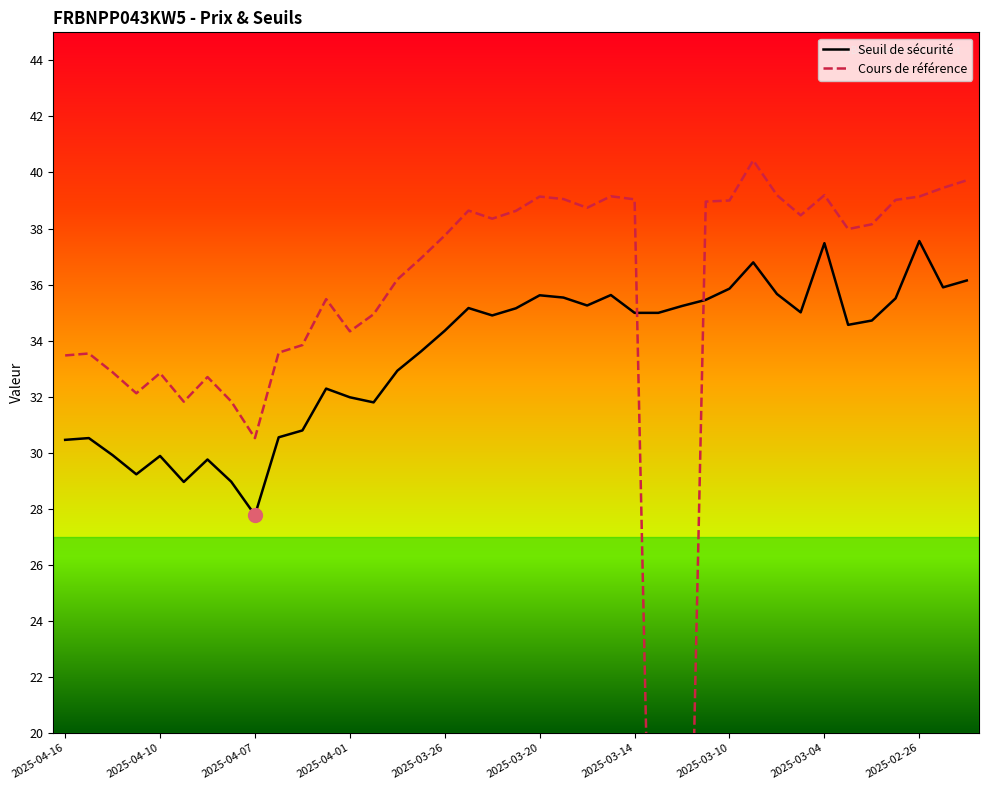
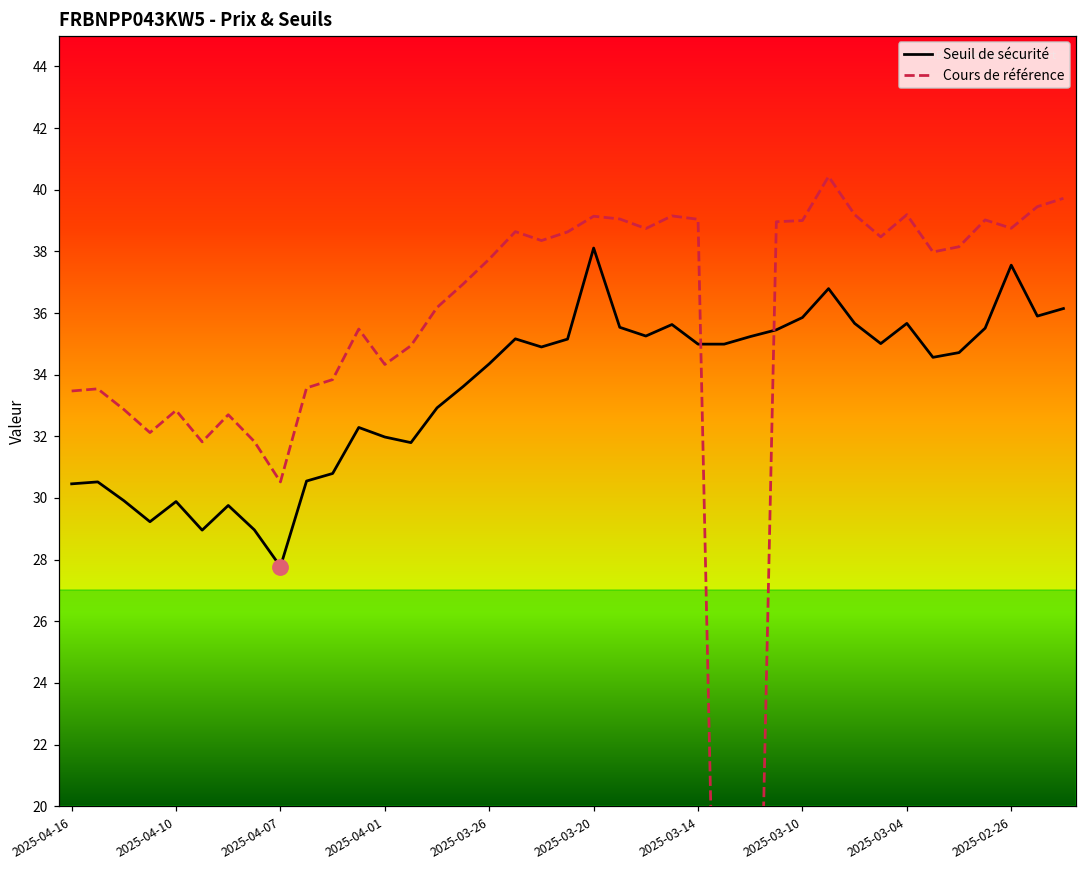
Seuil de sécurité, 2025-03-20: 35.6 -> 38.1
Seuil de sécurité, 2025-03-04: 37.5 -> 35.7
Cours de référence, 2025-02-26: 39.1 -> 38.8
